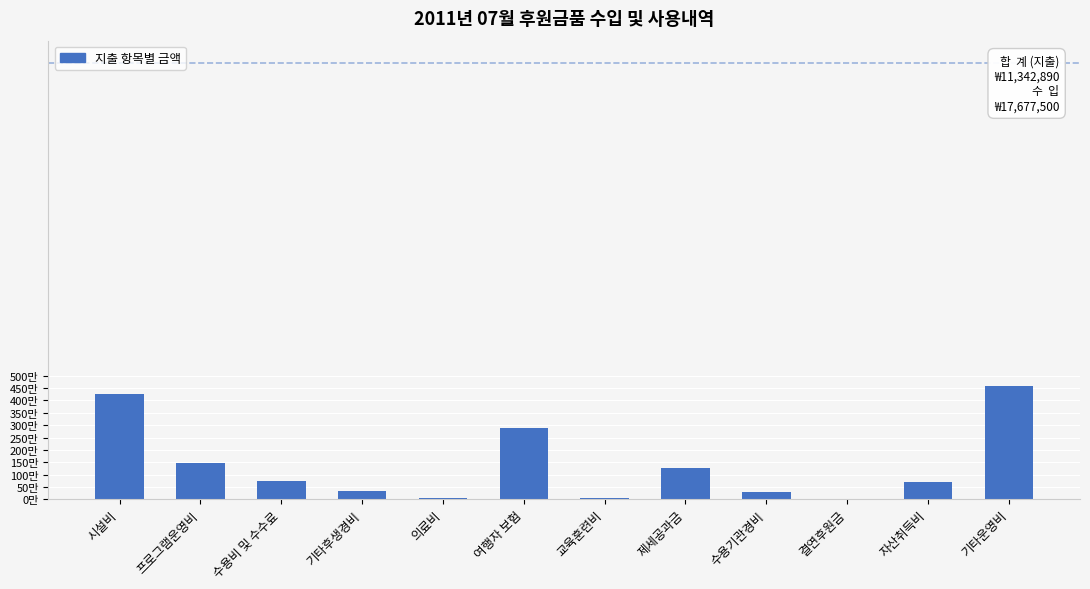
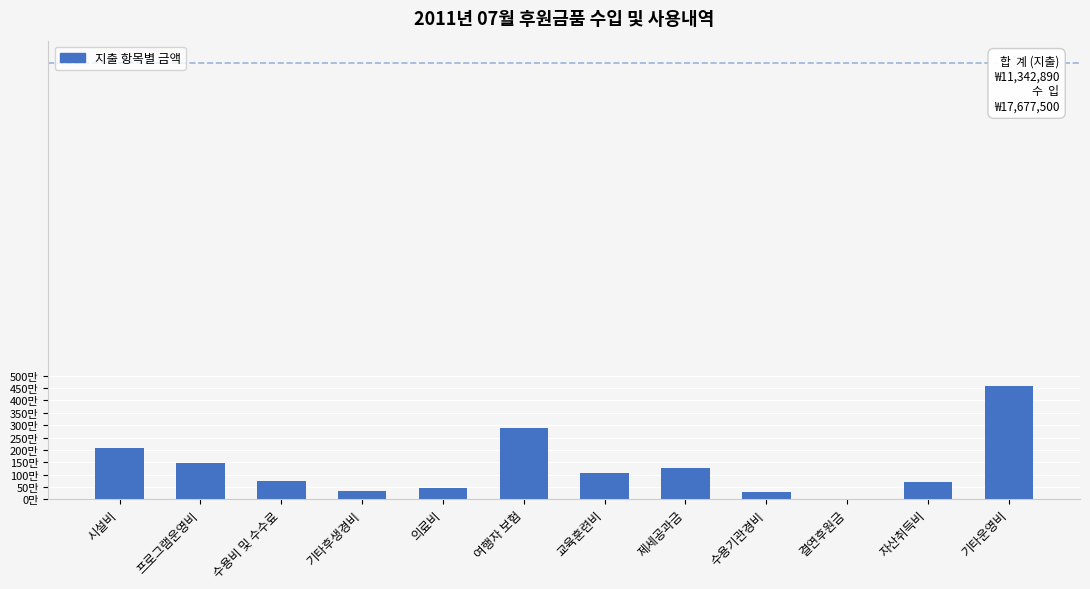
시설비: 420만 -> 210만
의료비: 0만 -> 50만
교육훈련비: 0만 -> 110만
